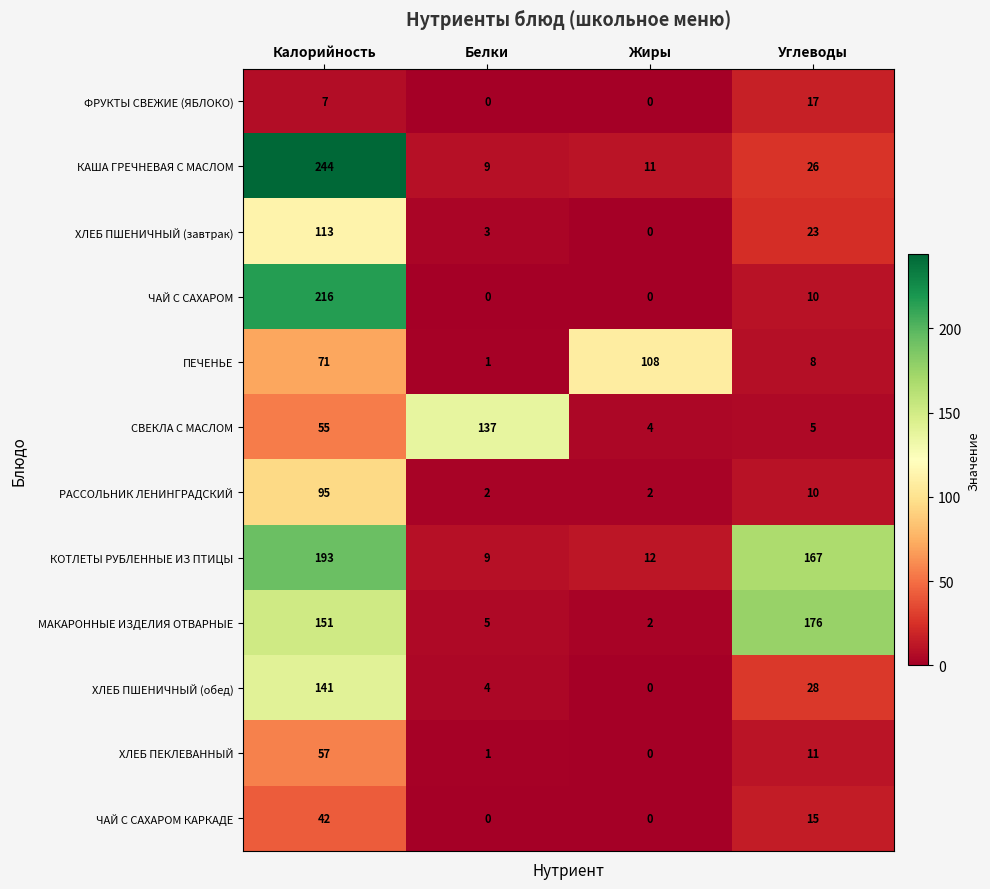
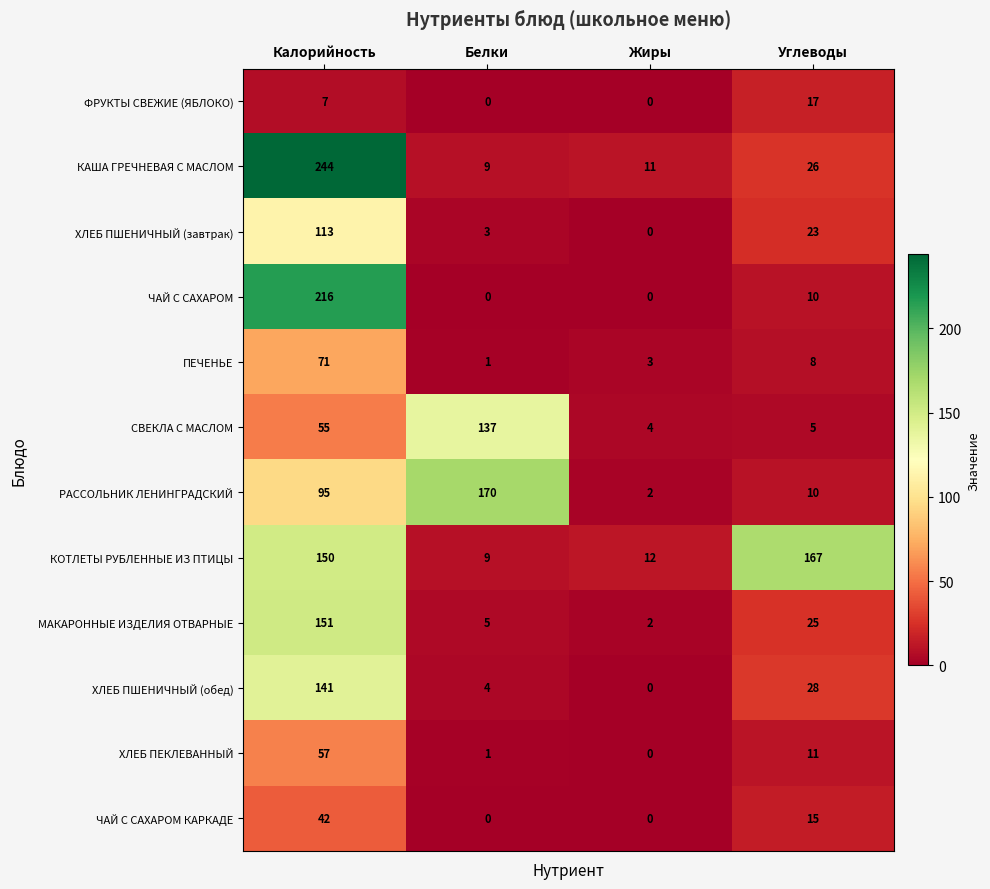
ПЕЧЕНЬЕ, Жиры: 108 -> 3
РАССОЛЬНИК ЛЕНИНГРАДСКИЙ, Белки: 2 -> 170
КОТЛЕТЫ РУБЛЕННЫЕ ИЗ ПТИЦЫ, Калорийность: 193 -> 150
МАКАРОННЫЕ ИЗДЕЛИЯ ОТВАРНЫЕ, Углеводы: 176 -> 25
